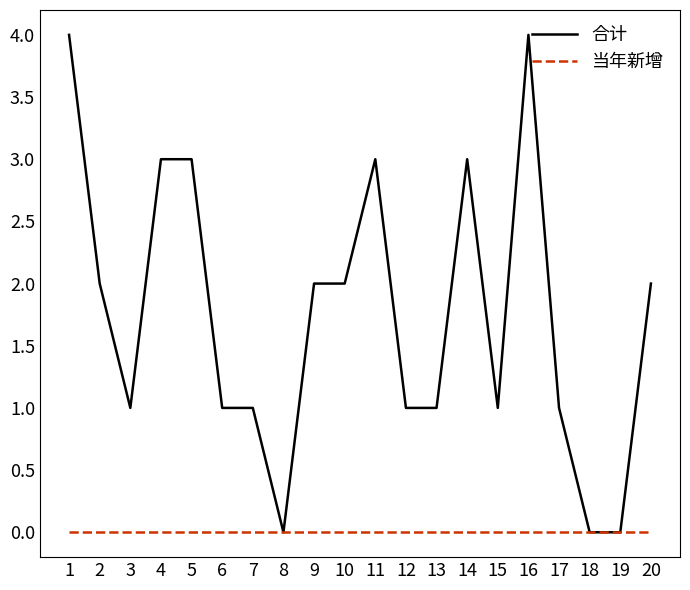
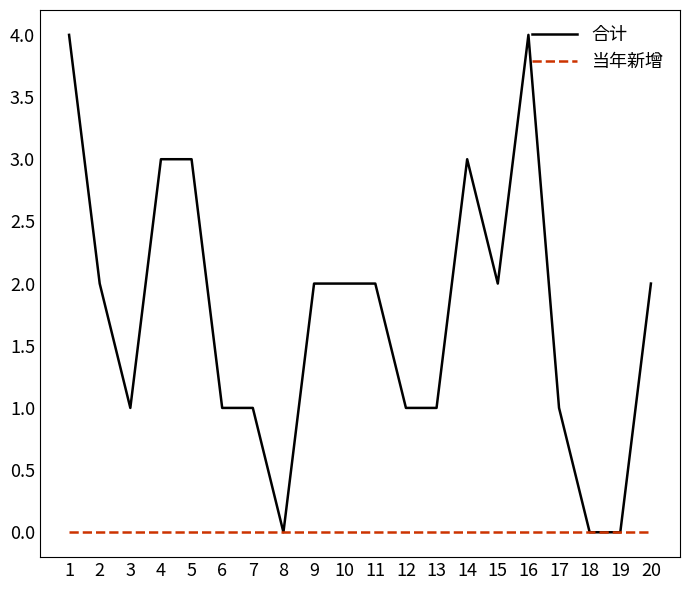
合计, 11: 3 -> 2
合计, 15: 1 -> 2
